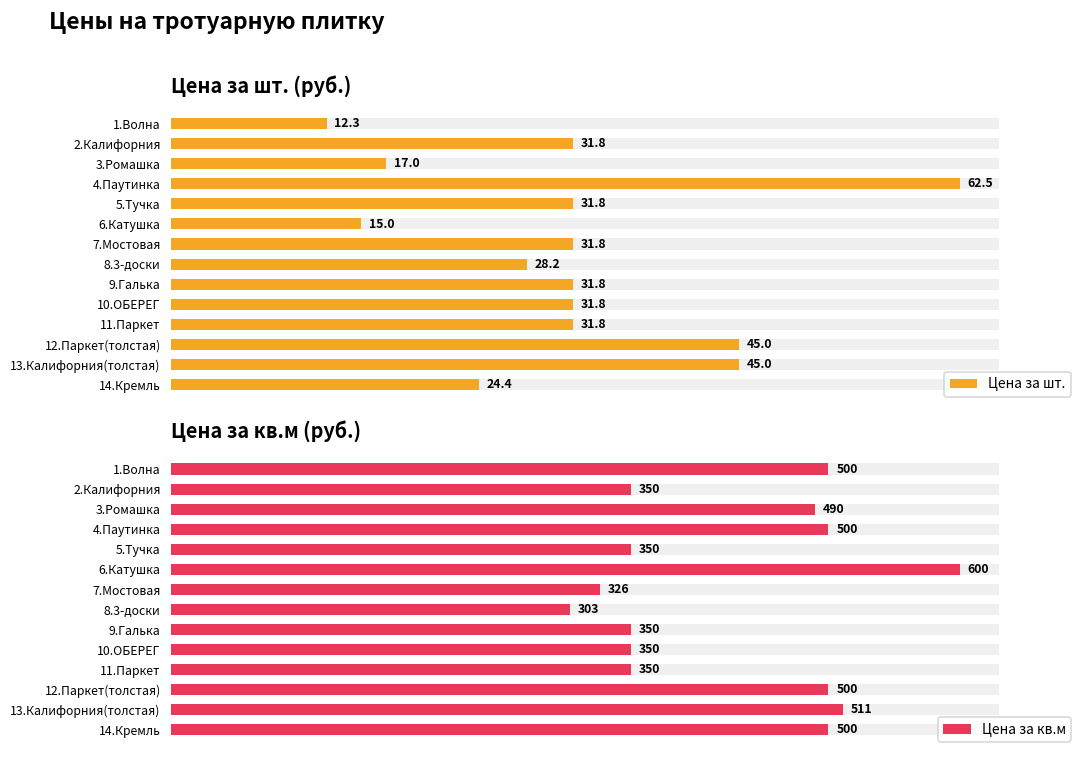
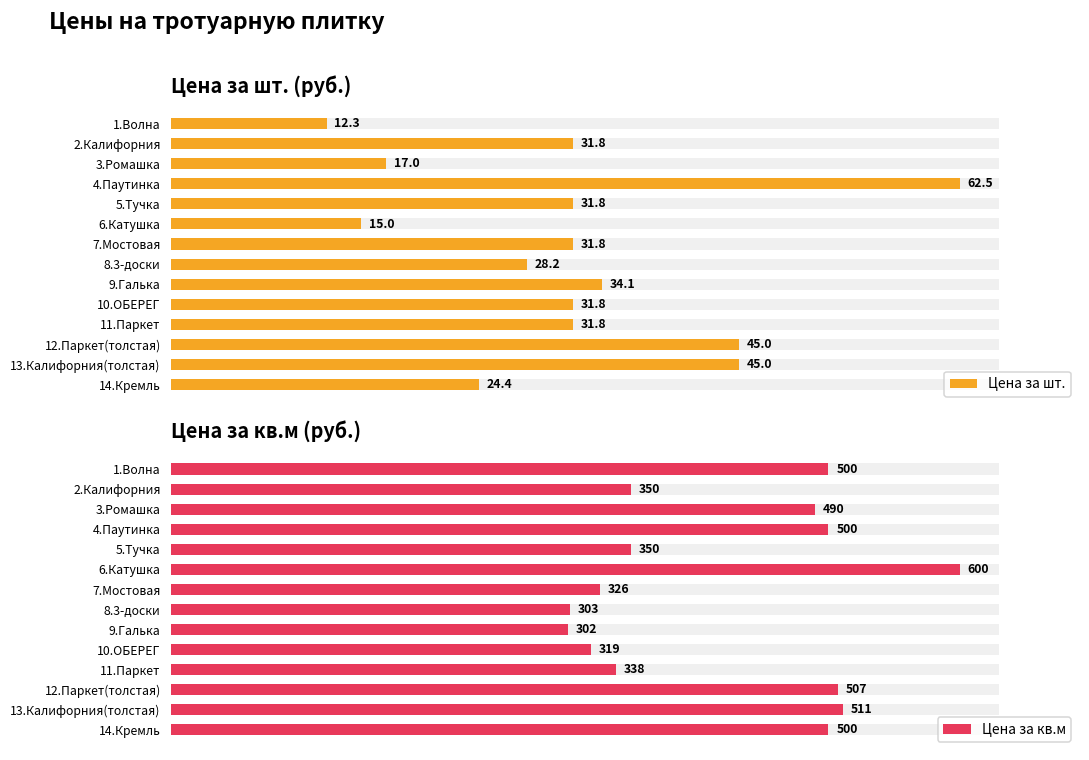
Цена за шт. (руб.), Цена за шт., 9.Галька: 31.8 -> 34.1
Цена за кв.м (руб.), Цена за кв.м, 9.Галька: 350 -> 302
Цена за кв.м (руб.), Цена за кв.м, 10.ОБЕРЕГ: 350 -> 319
Цена за кв.м (руб.), Цена за кв.м, 11.Паркет: 350 -> 338
Цена за кв.м (руб.), Цена за кв.м, 12.Паркет(толстая): 500 -> 507
